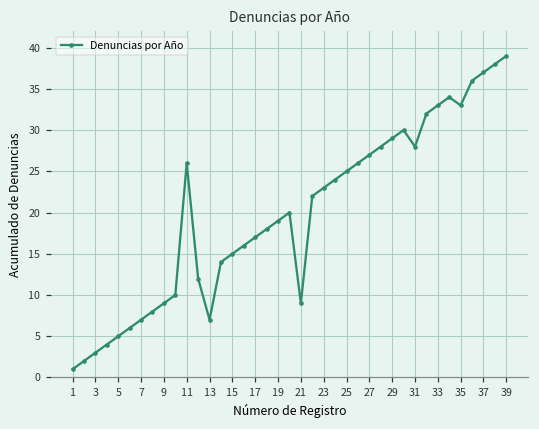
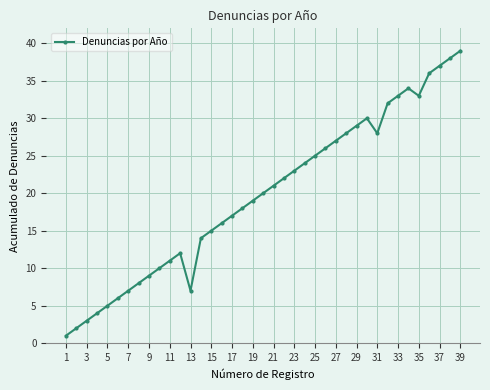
11: 26 -> 11
21: 9 -> 21
